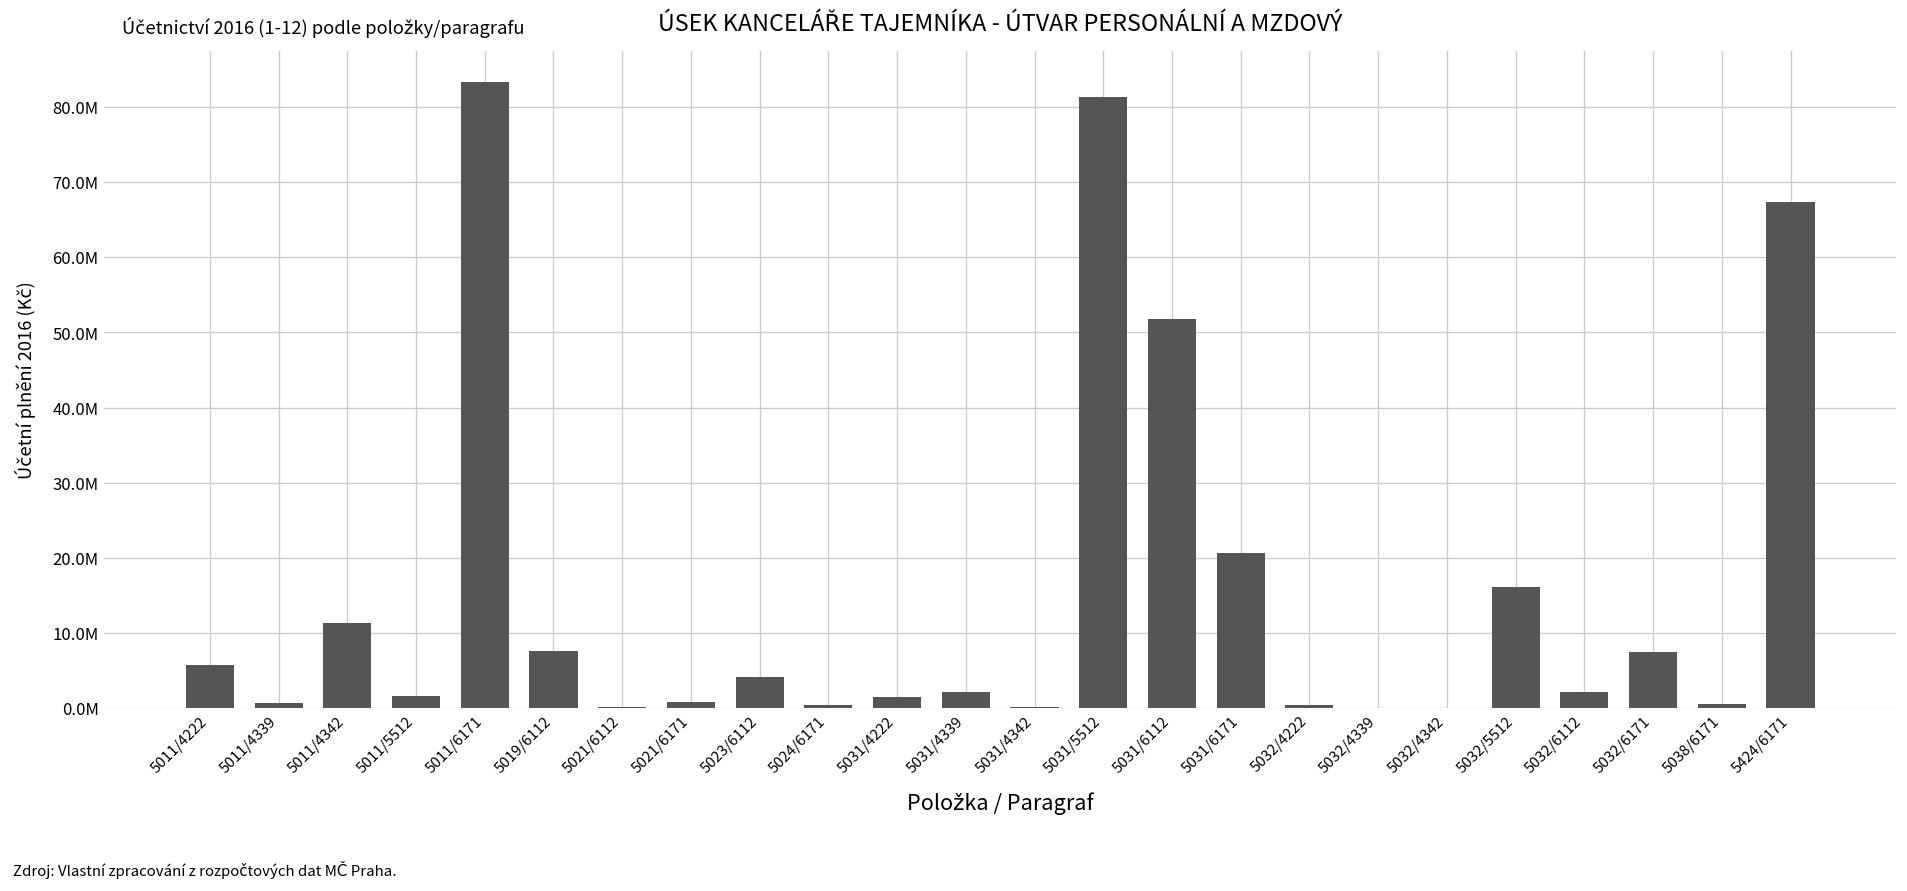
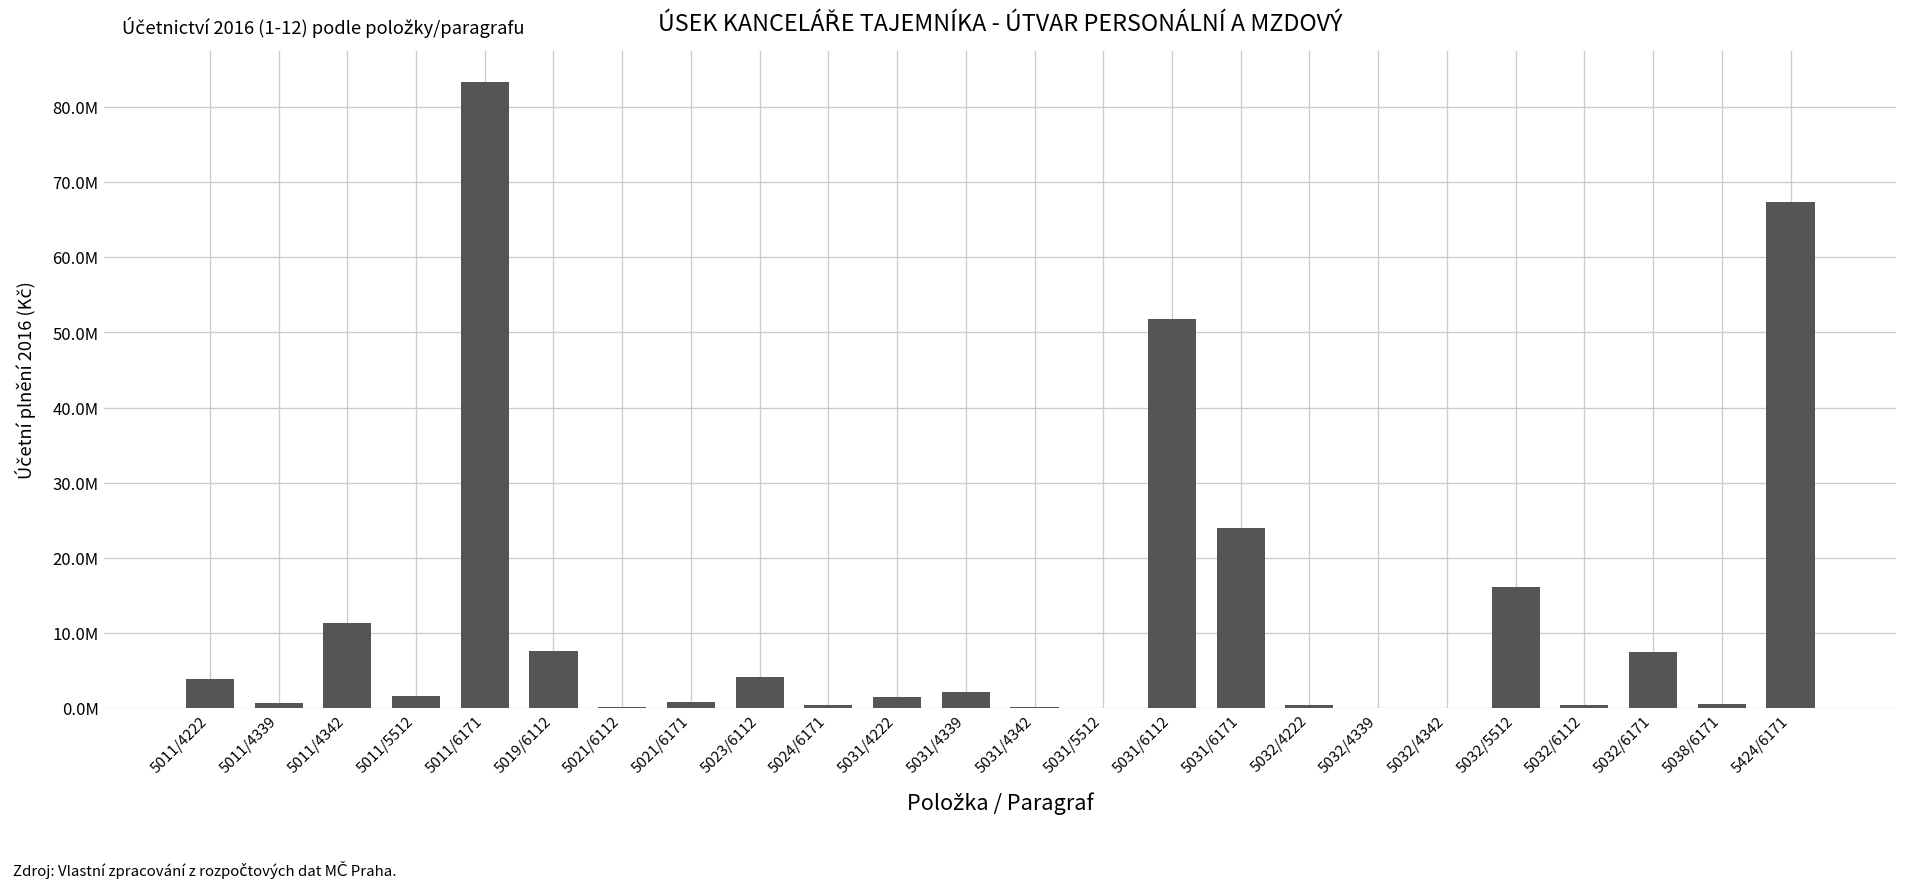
5011/4222: 6000000 -> 4000000
5031/5512: 81000000 -> 0
5031/6171: 21000000 -> 24000000
5032/6112: 2000000 -> 0
